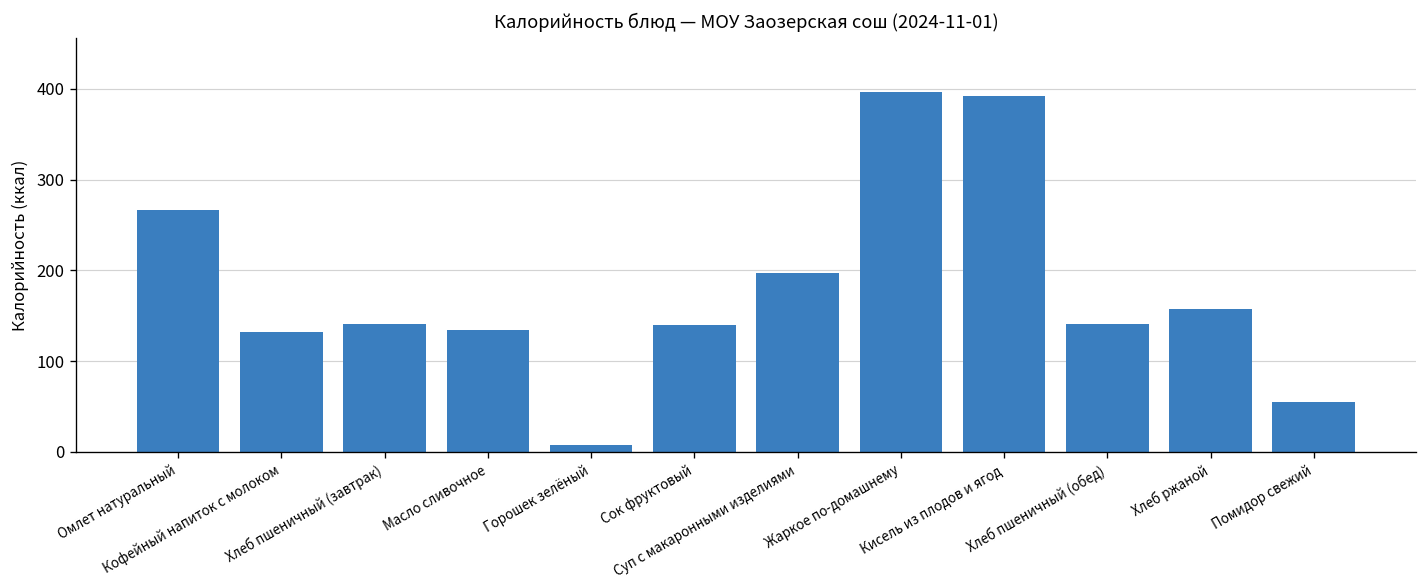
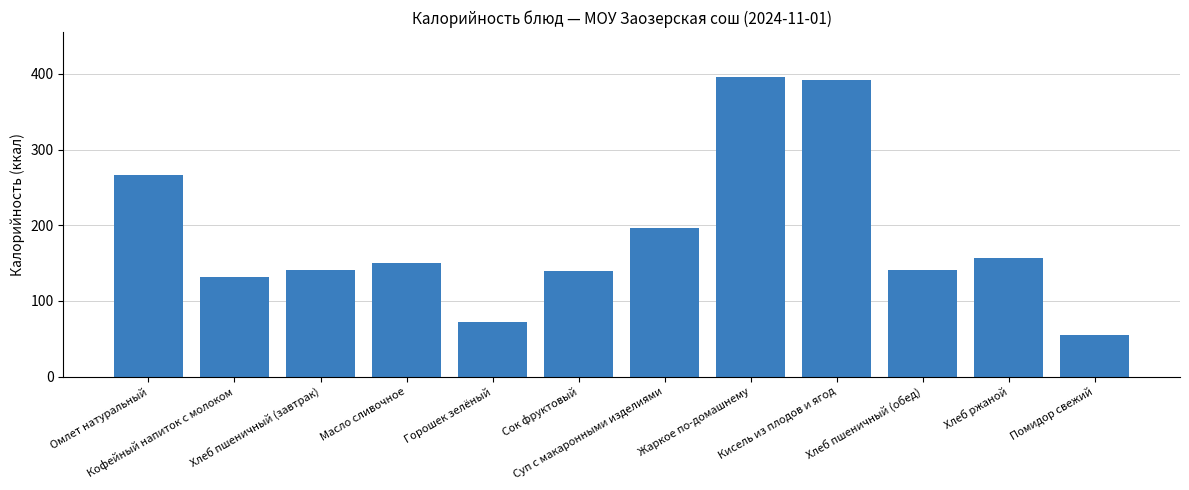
Масло сливочное: 130 -> 150
Горошек зелёный: 10 -> 70
